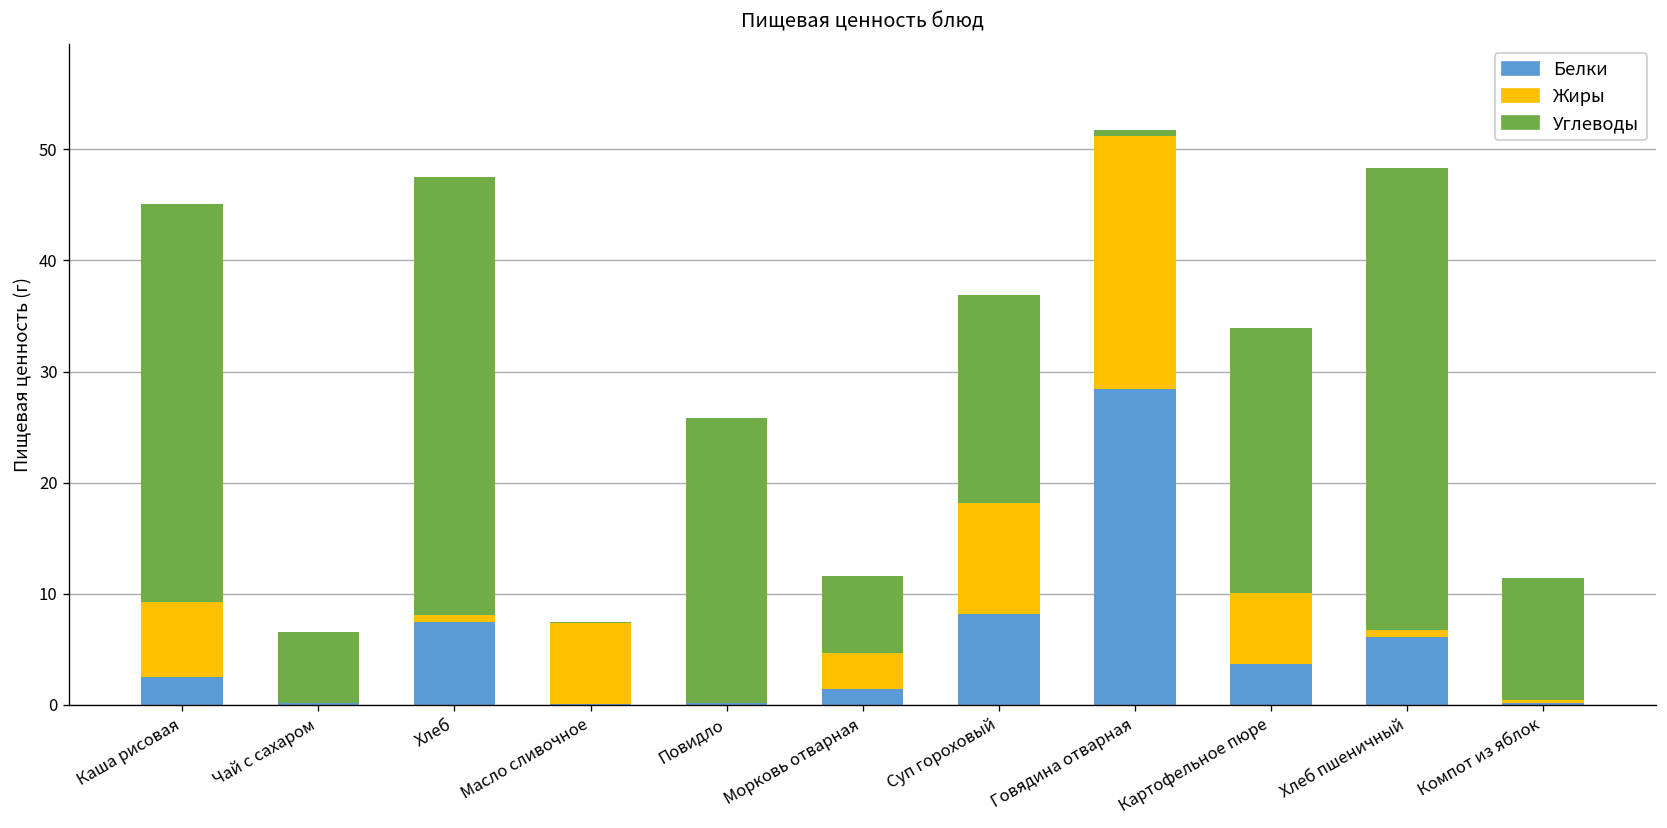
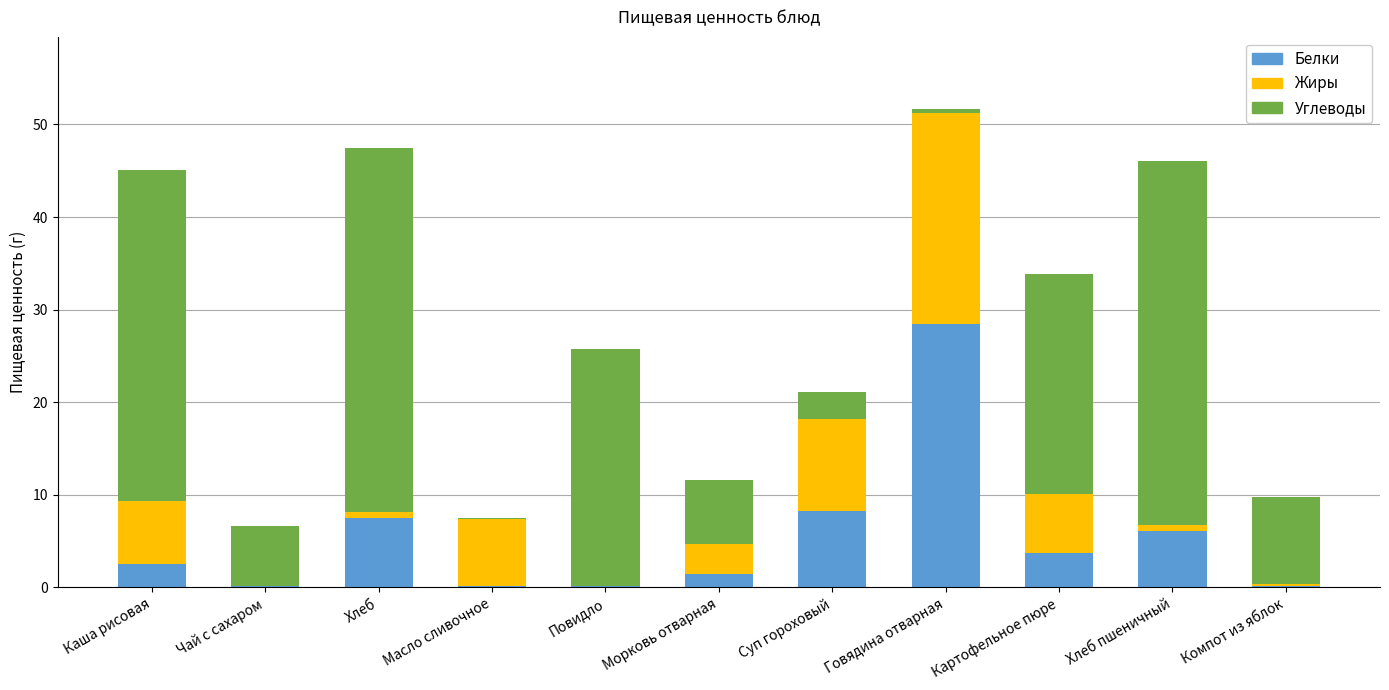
Углеводы, Суп гороховый: 19 -> 3
Углеводы, Хлеб пшеничный: 42 -> 39
Углеводы, Компот из яблок: 11 -> 9
